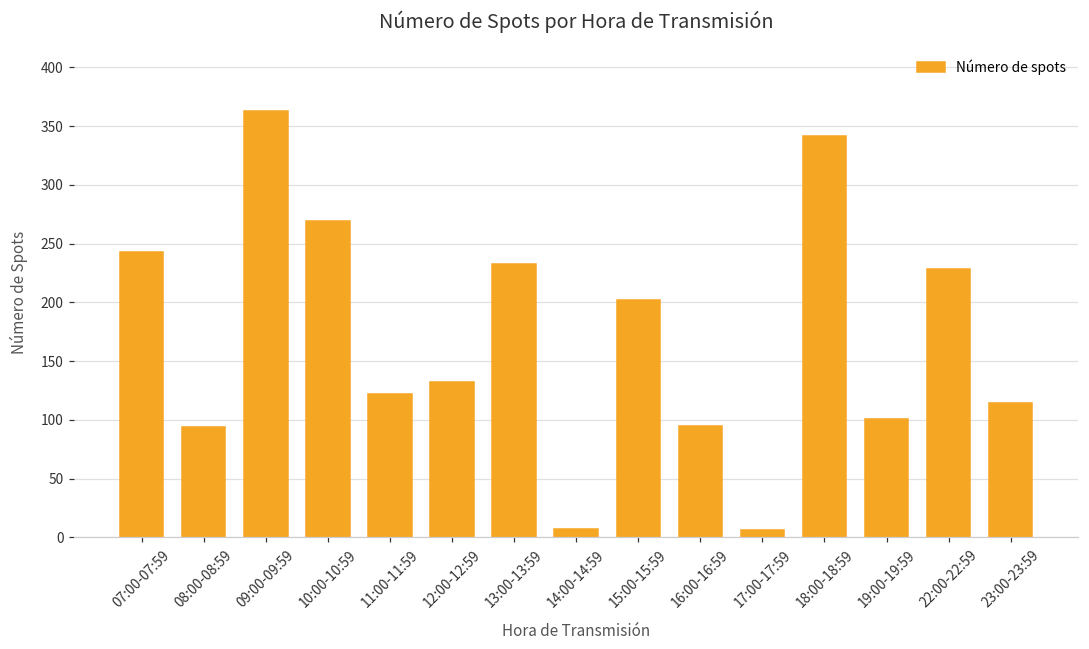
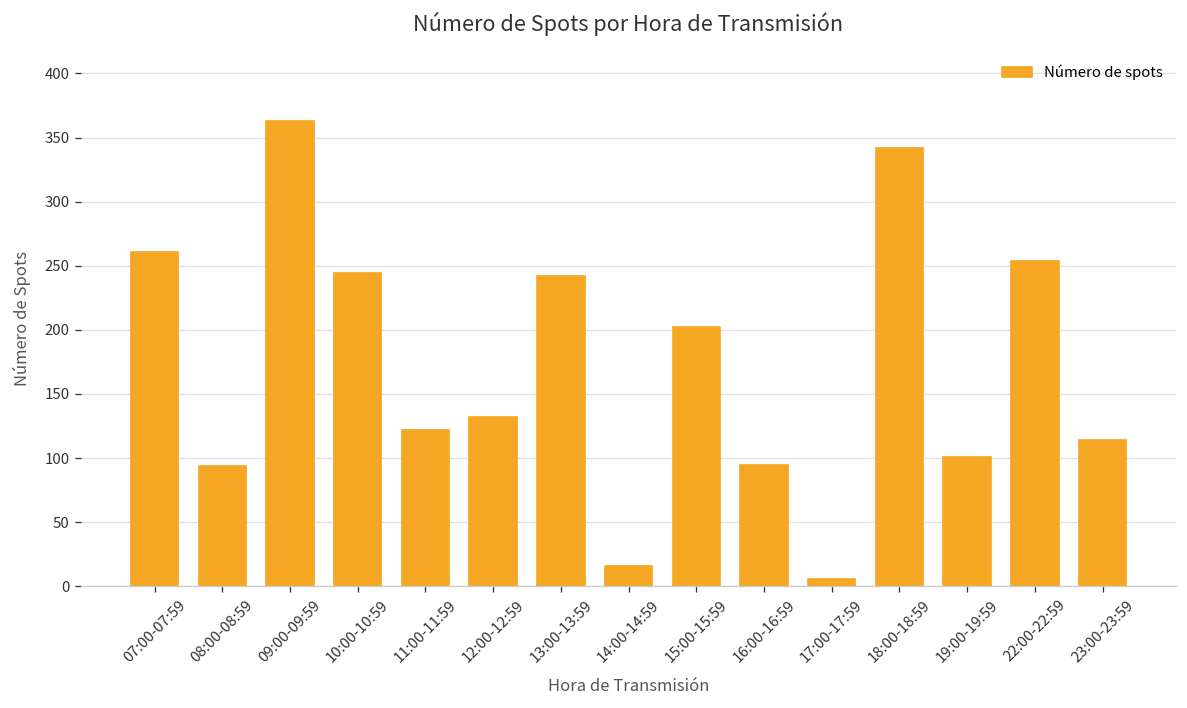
07:00-07:59: 243 -> 261
10:00-10:59: 269 -> 244
13:00-13:59: 233 -> 242
14:00-14:59: 7 -> 16
22:00-22:59: 228 -> 254
